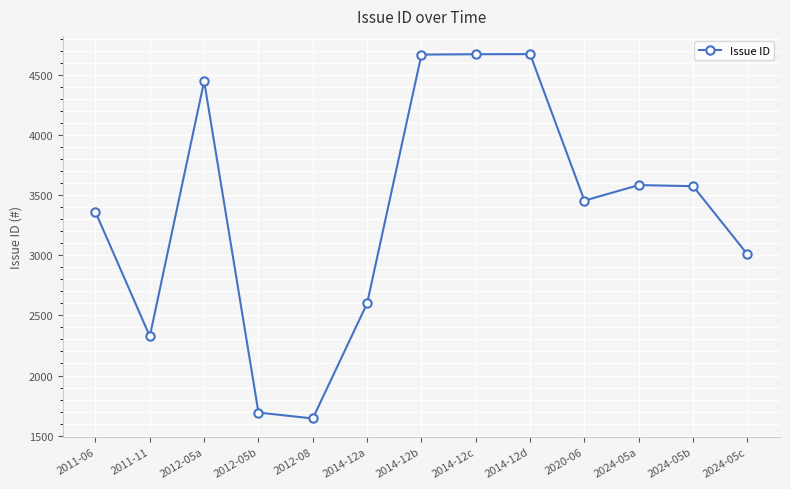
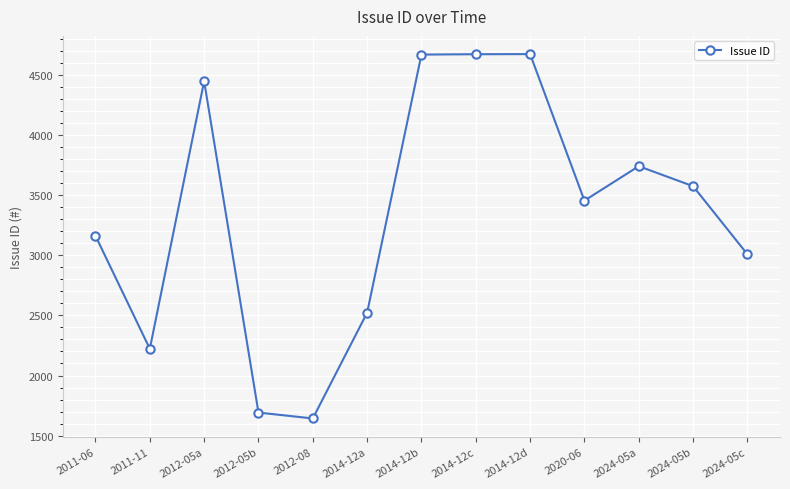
2011-06: 3360 -> 3160
2011-11: 2330 -> 2220
2014-12a: 2600 -> 2520
2024-05a: 3580 -> 3740
